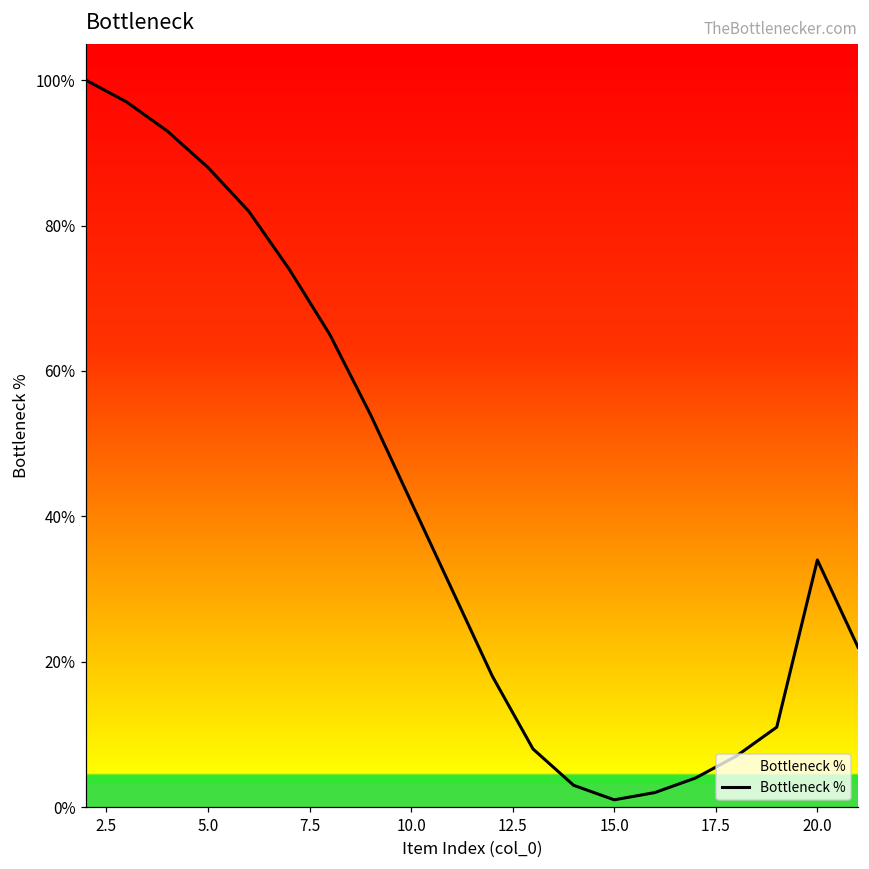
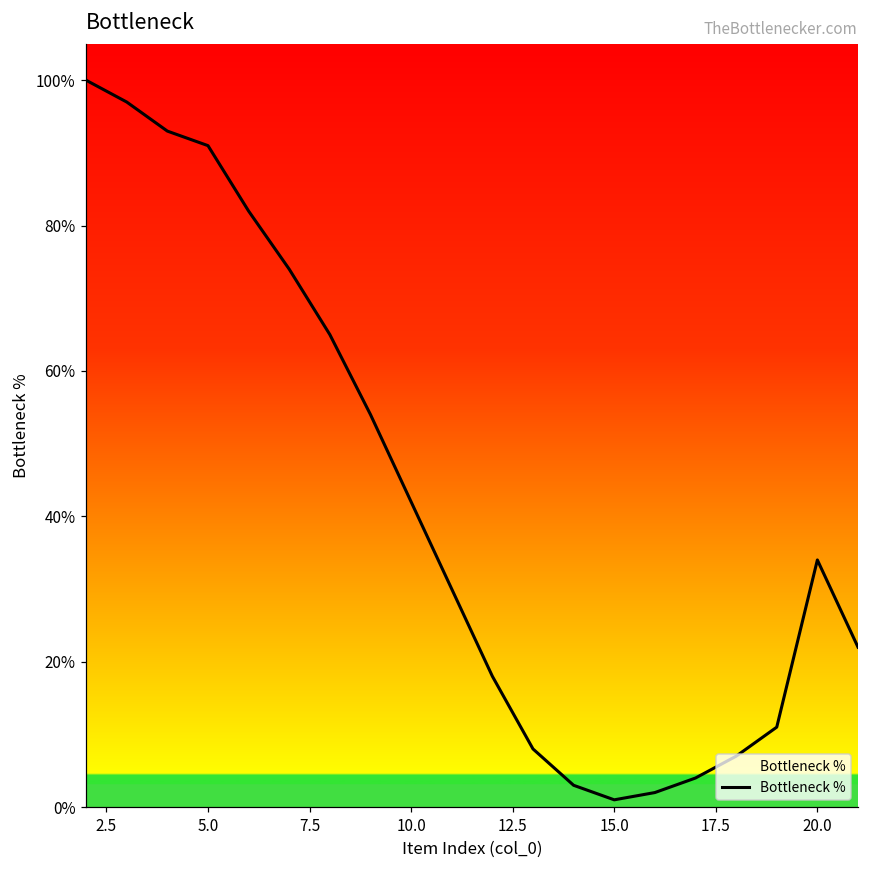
5.0: 88% -> 91%
